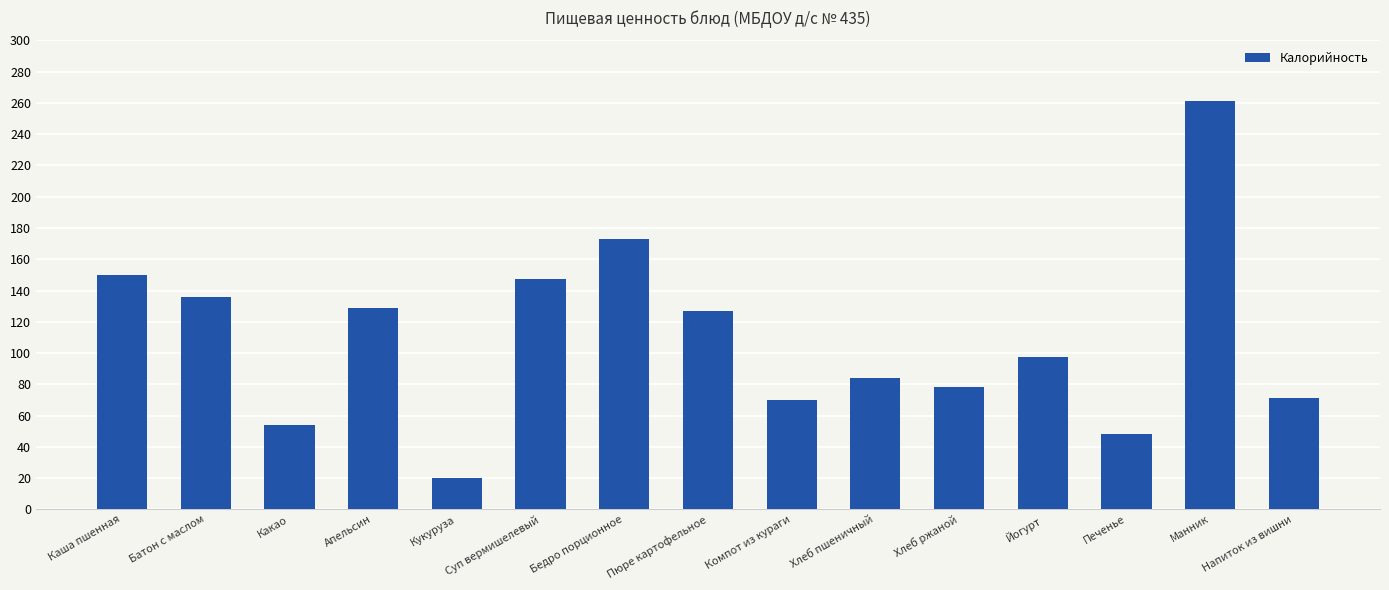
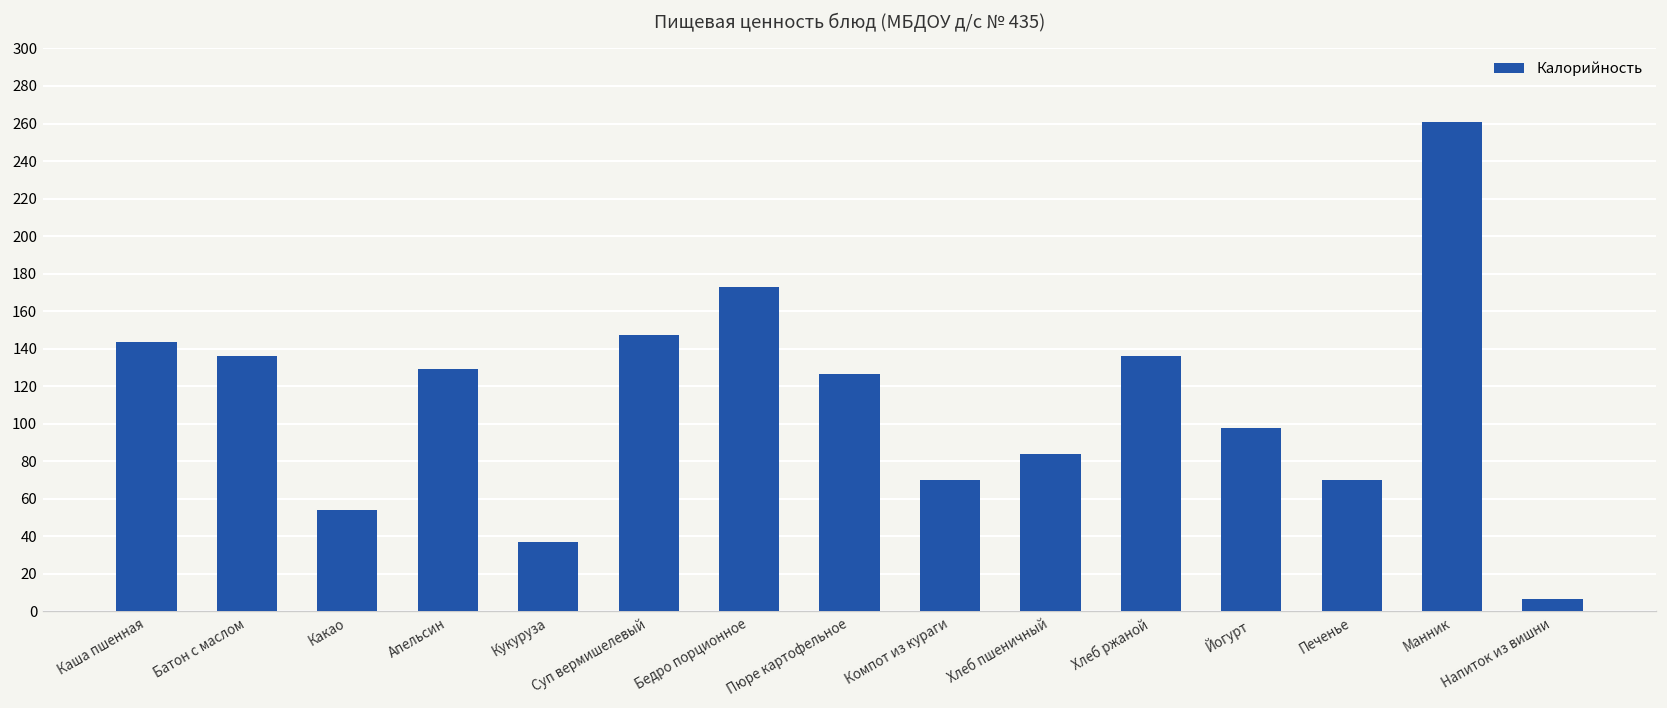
Каша пшенная: 150 -> 144
Кукуруза: 20 -> 37
Хлеб ржаной: 78 -> 136
Печенье: 49 -> 70
Напиток из вишни: 71 -> 6
